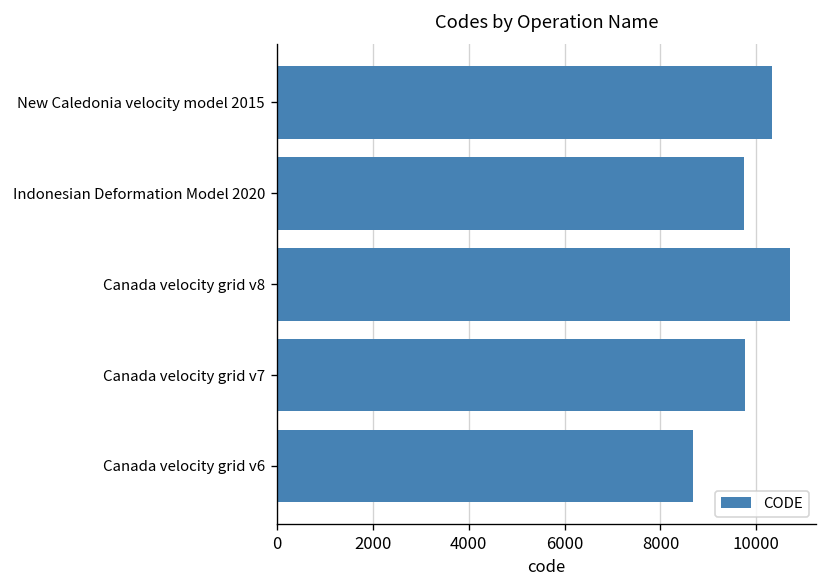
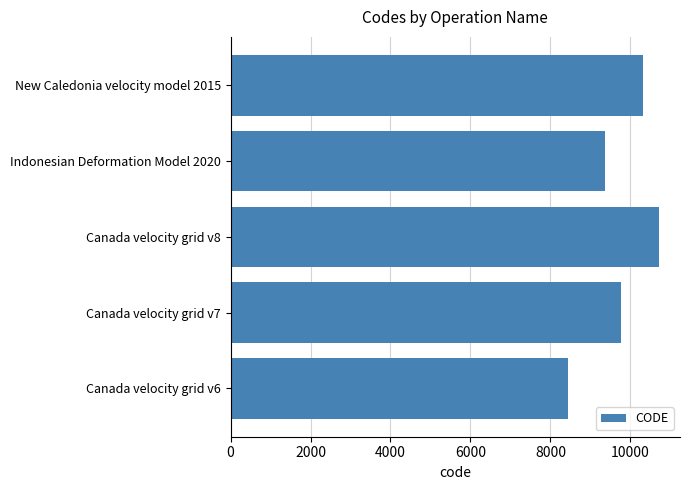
Indonesian Deformation Model 2020: 9700 -> 9400
Canada velocity grid v6: 8700 -> 8400
